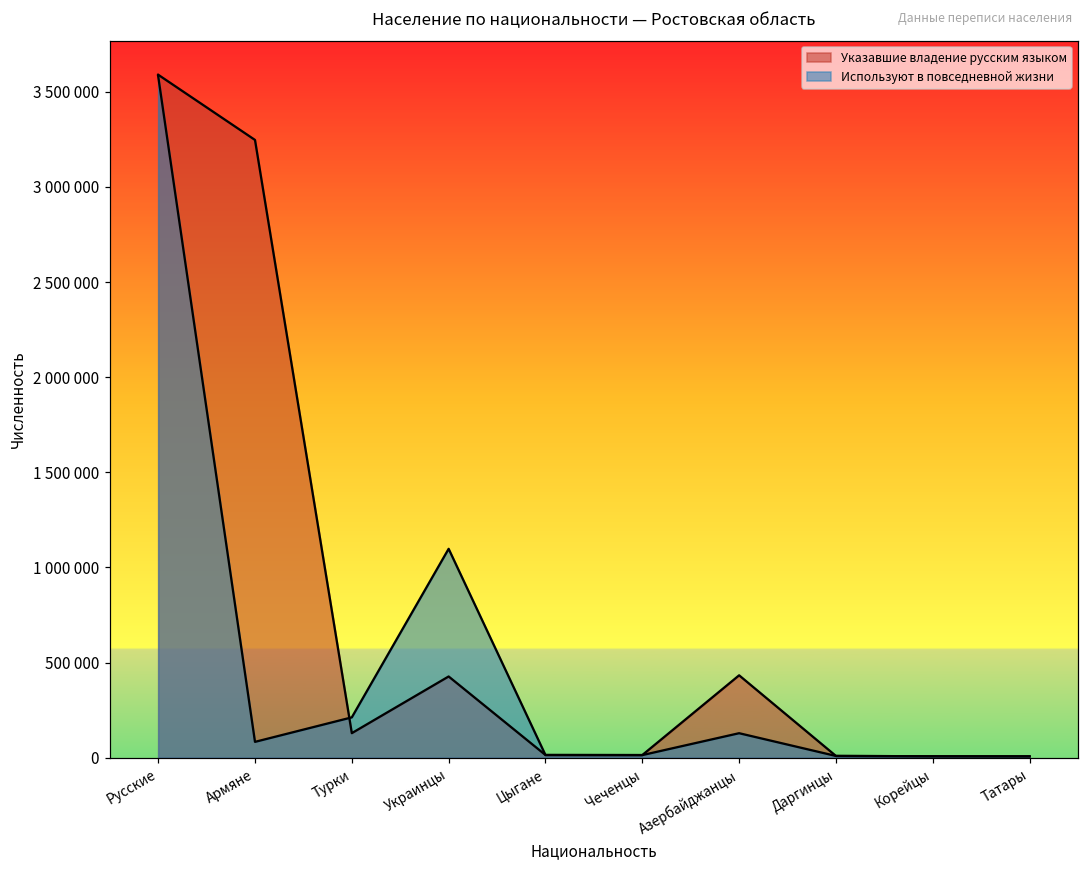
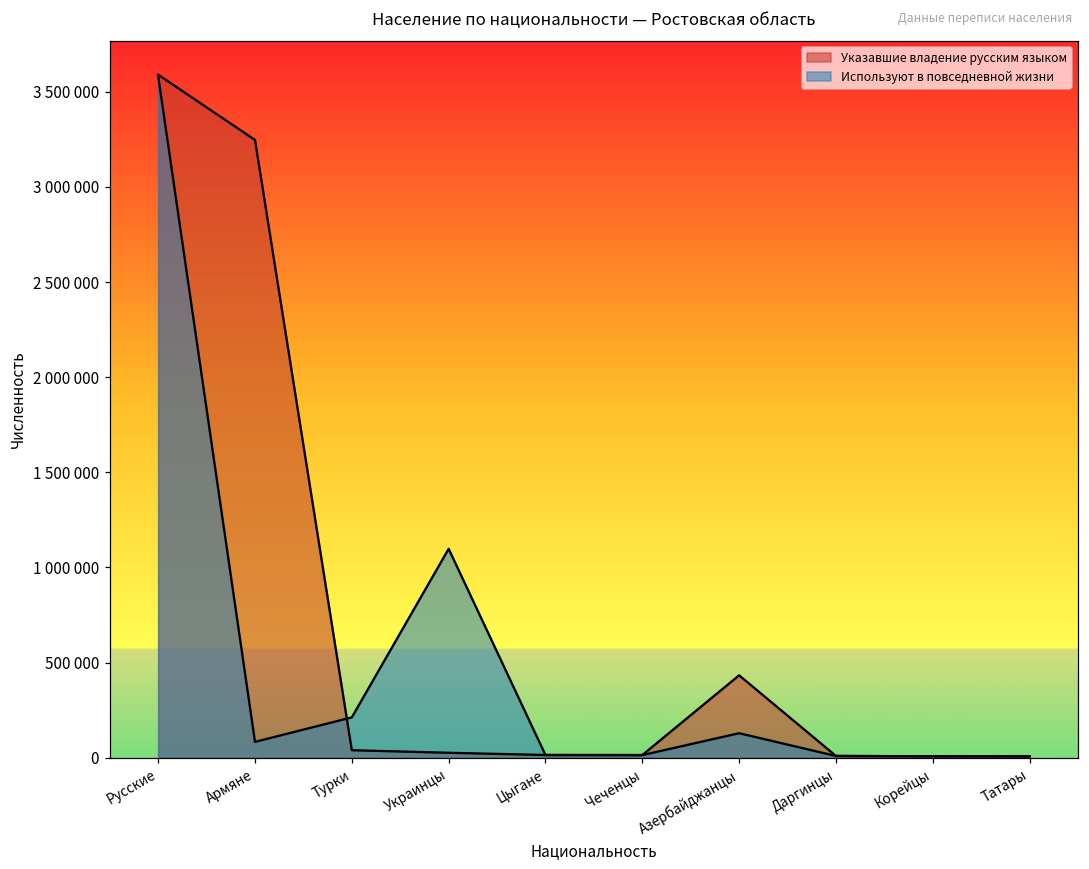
Указавшие владение русским языком, Турки: 130000 -> 40000
Указавшие владение русским языком, Украинцы: 430000 -> 30000
